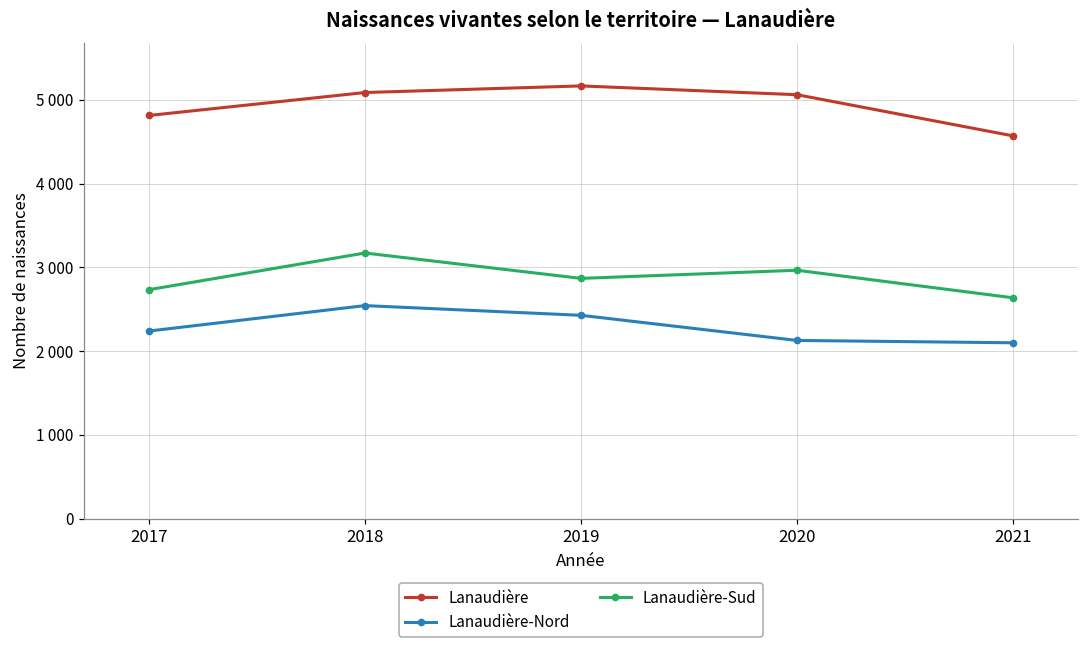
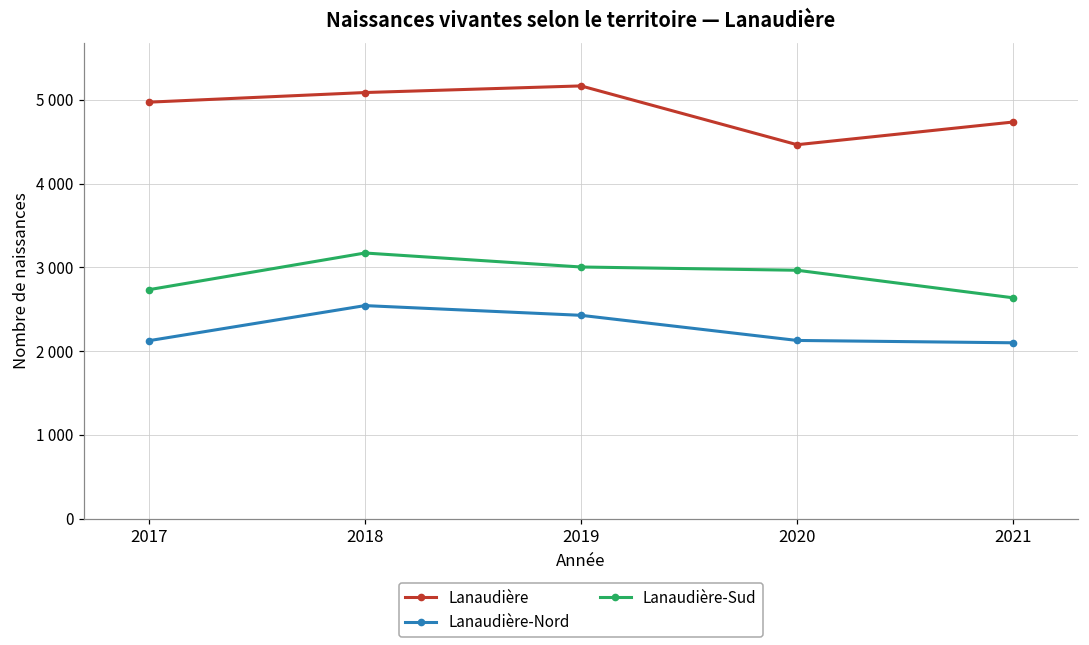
Lanaudière, 2017: 4800 -> 5000
Lanaudière-Nord, 2017: 2200 -> 2100
Lanaudière-Sud, 2019: 2900 -> 3000
Lanaudière, 2020: 5100 -> 4500
Lanaudière, 2021: 4600 -> 4700
